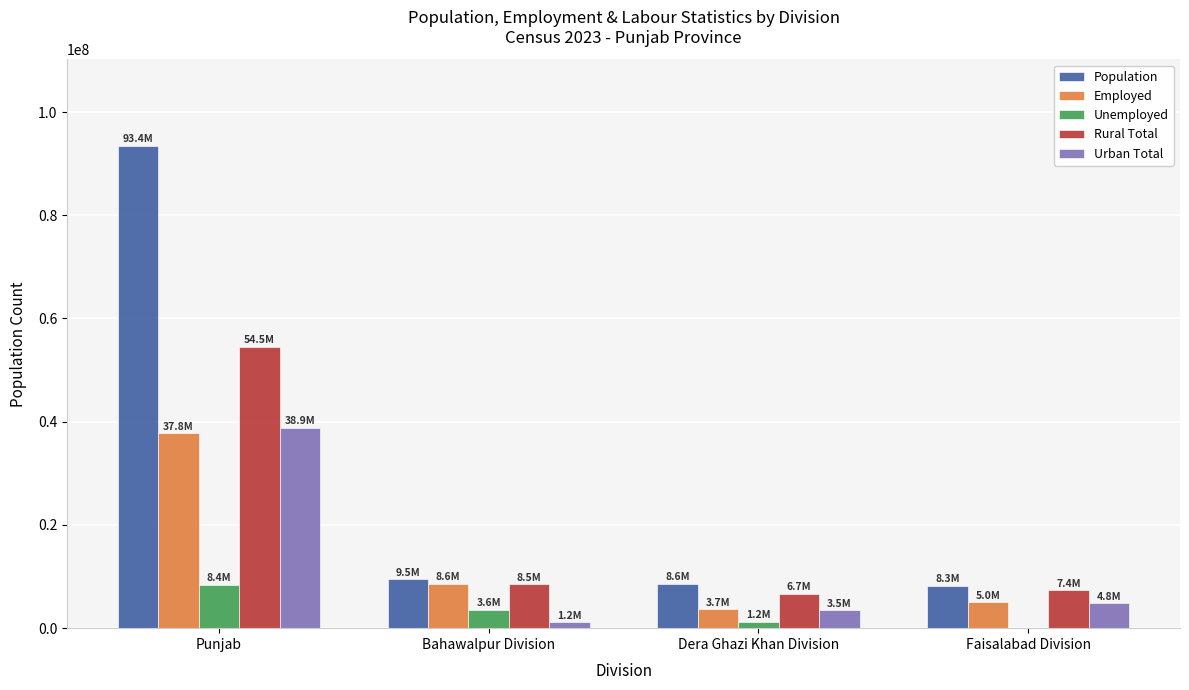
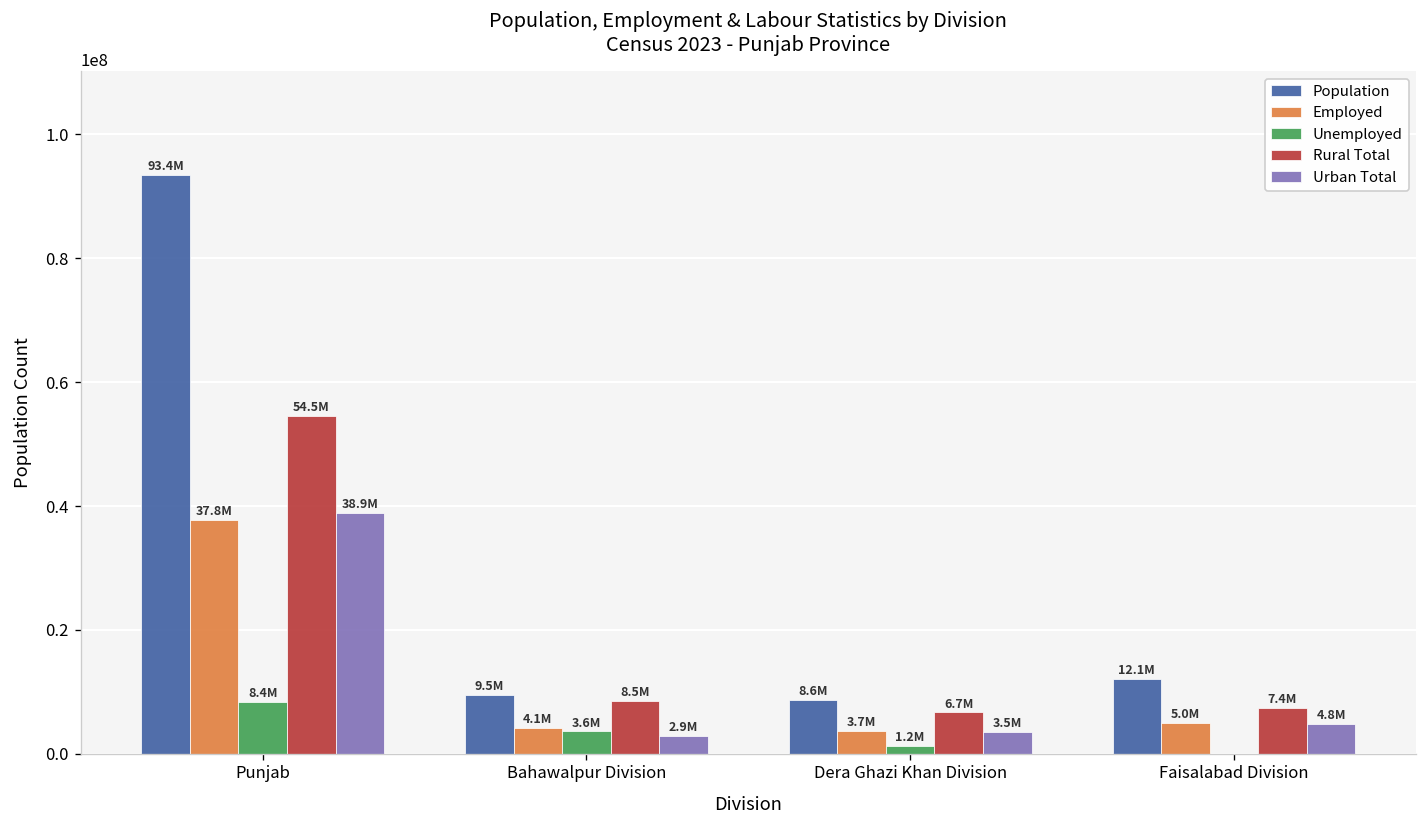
Employed, Bahawalpur Division: 8.6M -> 4.1M
Urban Total, Bahawalpur Division: 1.2M -> 2.9M
Population, Faisalabad Division: 8.3M -> 12.1M
